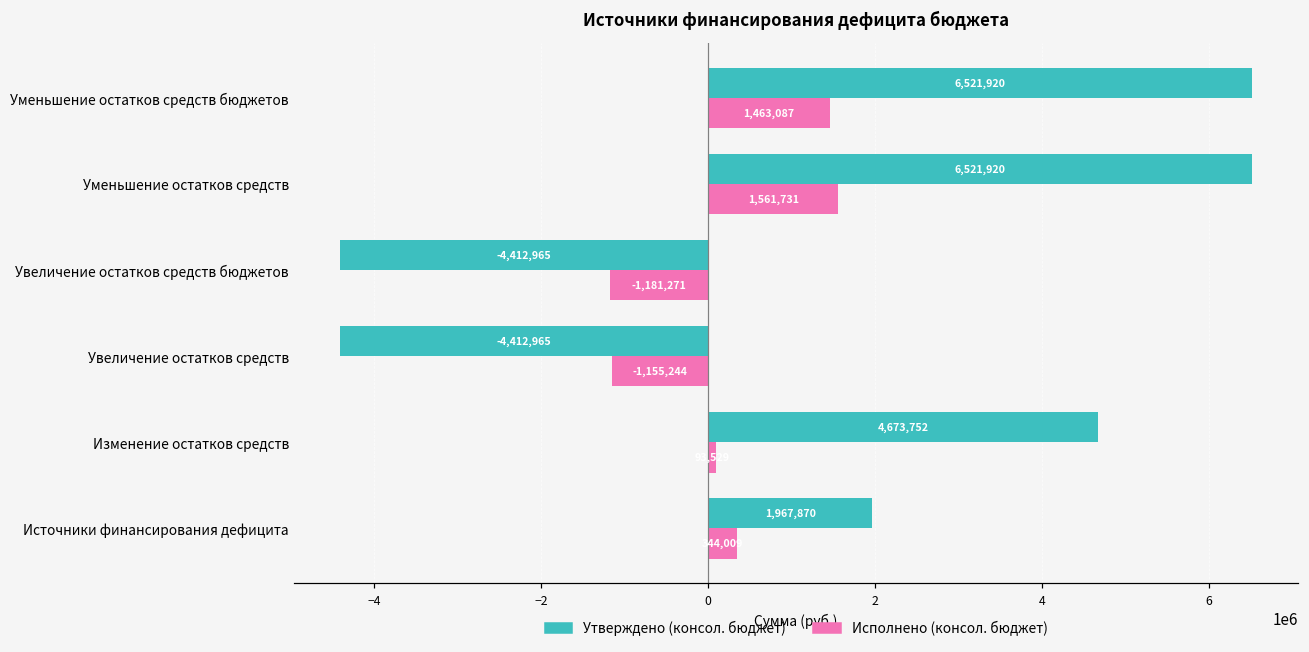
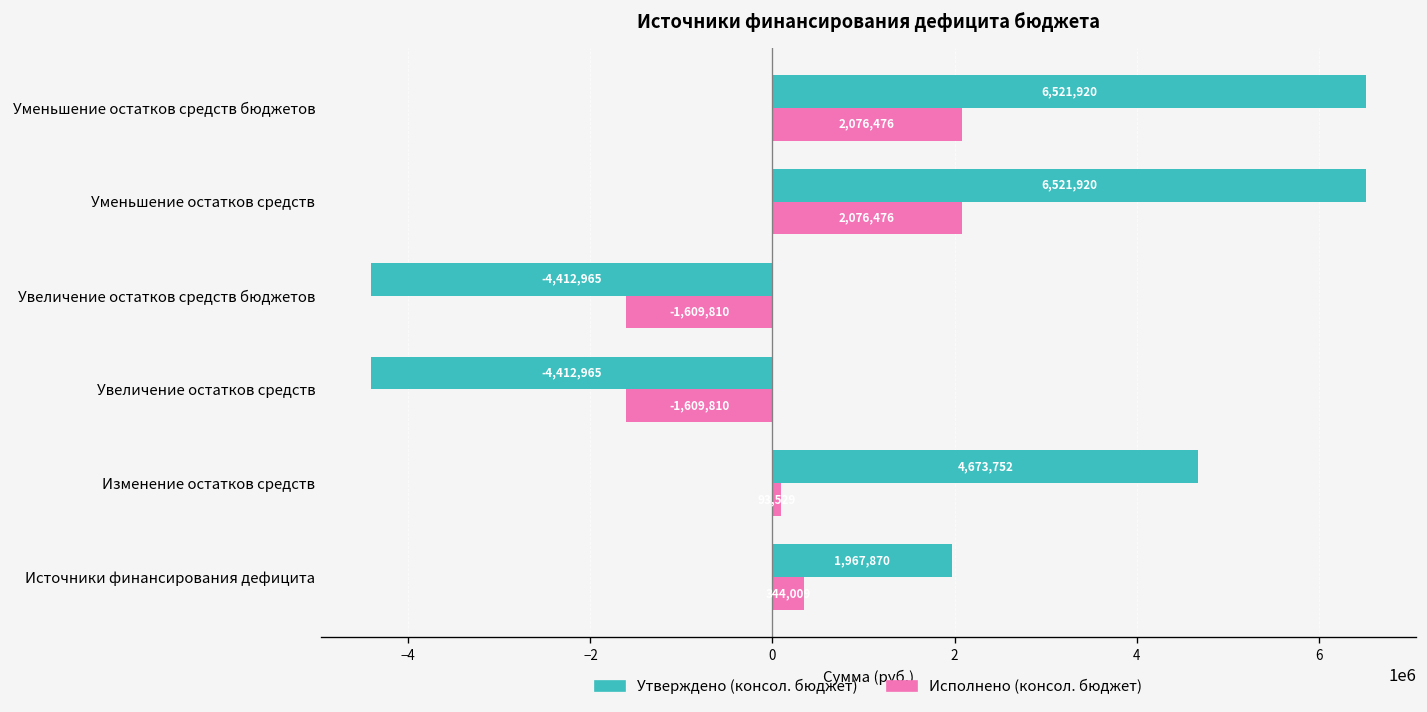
Исполнено (консол. бюджет), Уменьшение остатков средств бюджетов: 1,463,087 -> 2,076,476
Исполнено (консол. бюджет), Уменьшение остатков средств: 1,561,731 -> 2,076,476
Исполнено (консол. бюджет), Увеличение остатков средств бюджетов: -1,181,271 -> -1,609,810
Исполнено (консол. бюджет), Увеличение остатков средств: -1,155,244 -> -1,609,810
